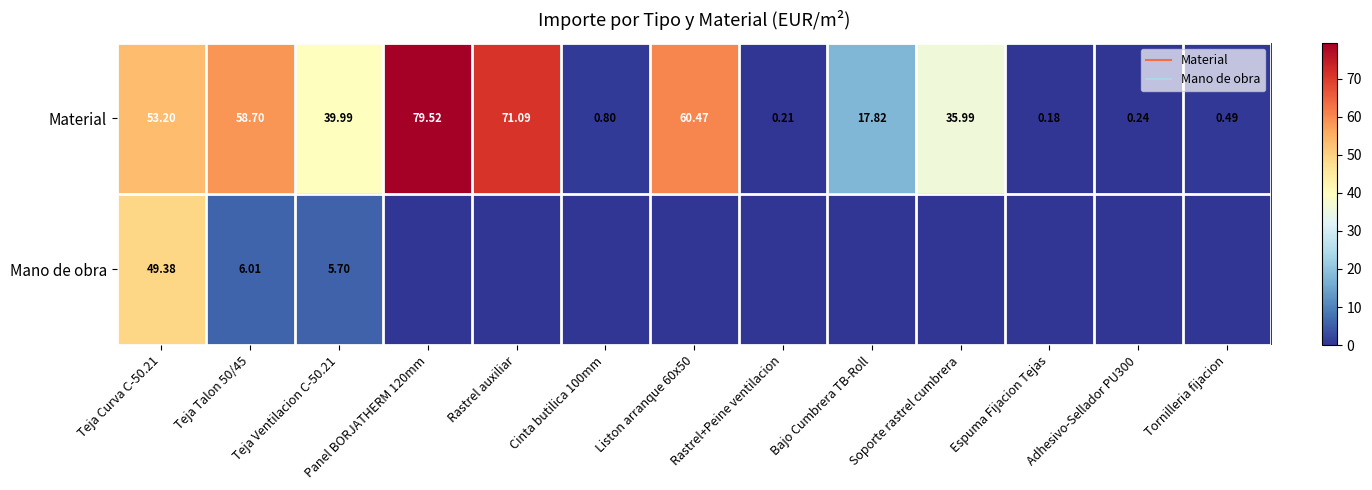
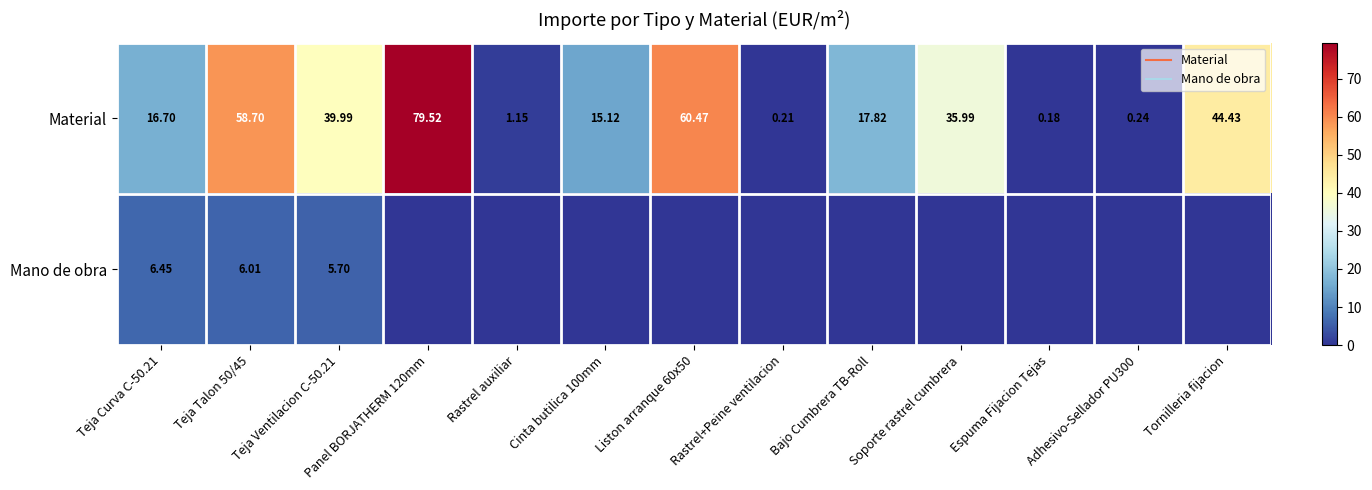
Material, Teja Curva C-50.21: 53.20 -> 16.70
Material, Rastrel auxiliar: 71.09 -> 1.15
Material, Cinta butilica 100mm: 0.80 -> 15.12
Material, Tornilleria fijacion: 0.49 -> 44.43
Mano de obra, Teja Curva C-50.21: 49.38 -> 6.45
